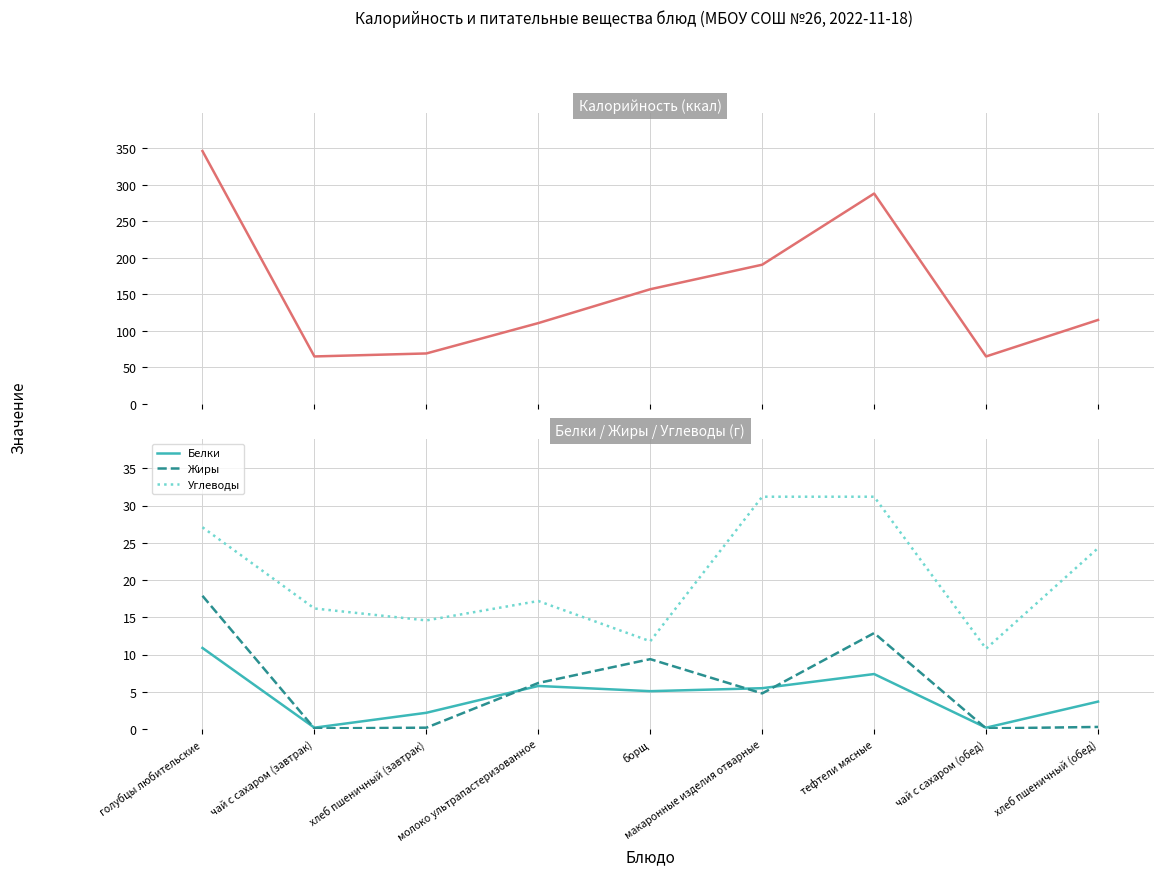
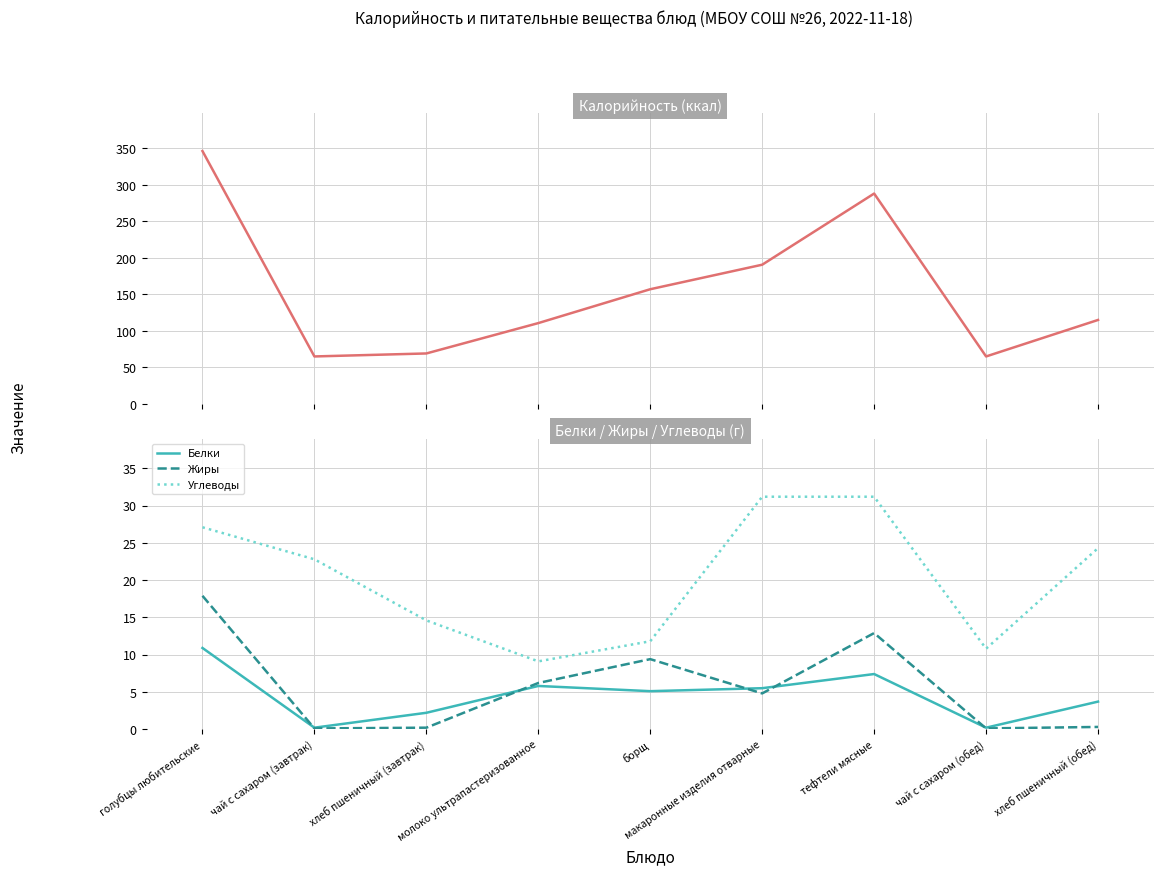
Белки / Жиры / Углеводы (г), Углеводы, чай с сахаром (завтрак): 16 -> 23
Белки / Жиры / Углеводы (г), Углеводы, молоко ультрапастеризованное: 17 -> 9
